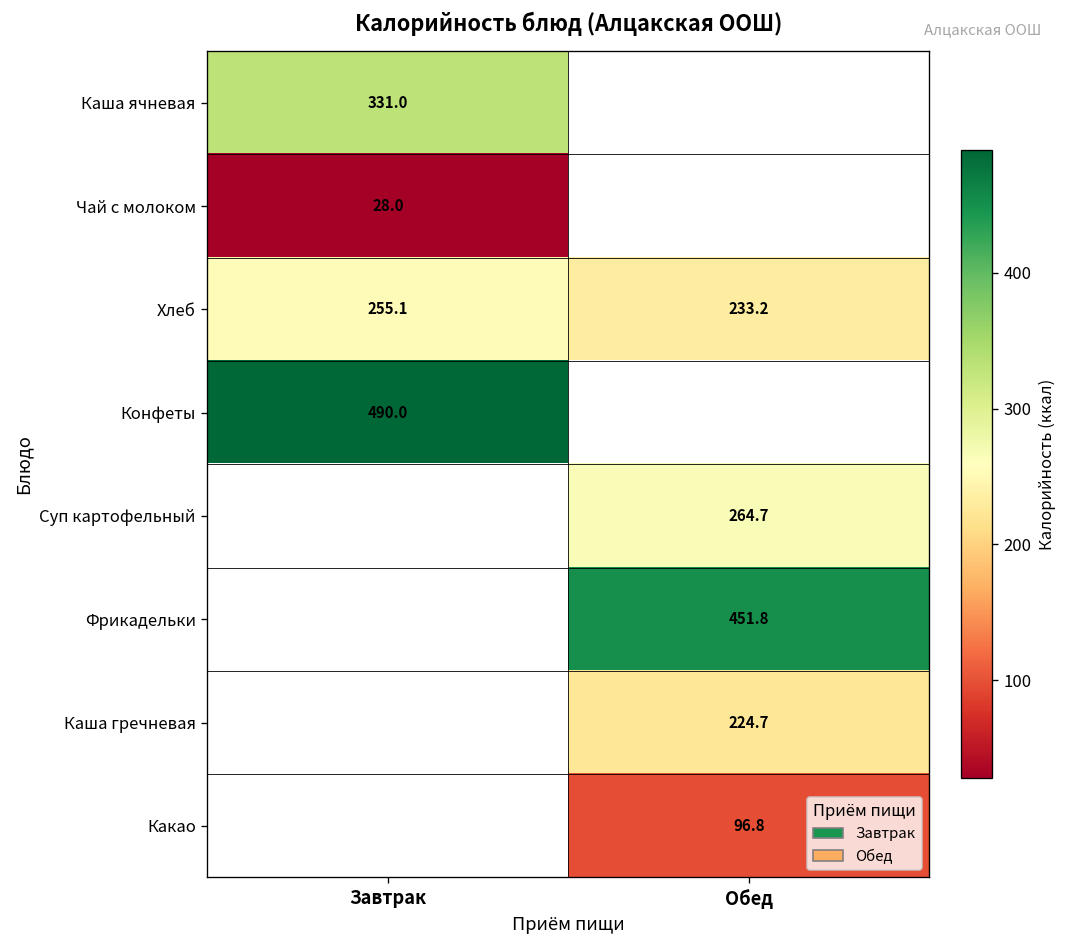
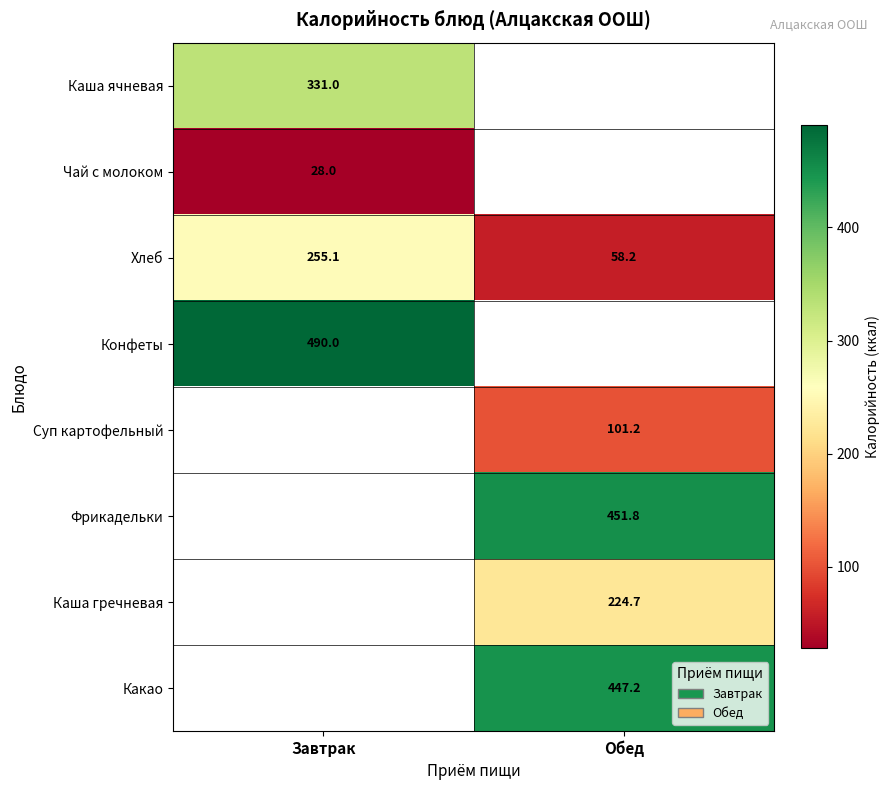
Хлеб, Обед: 233.2 -> 58.2
Суп картофельный, Обед: 264.7 -> 101.2
Какао, Обед: 96.8 -> 447.2
